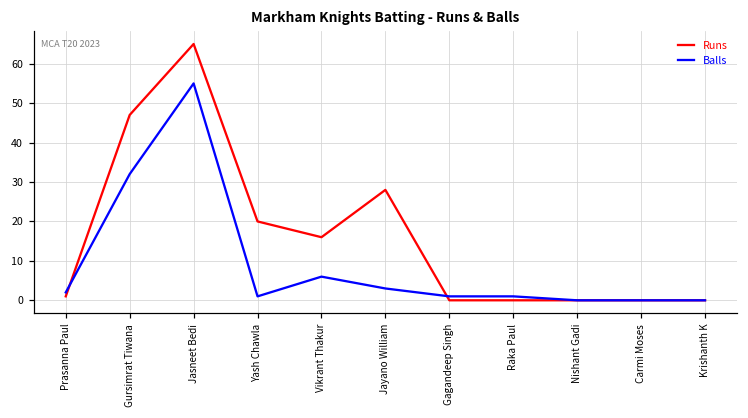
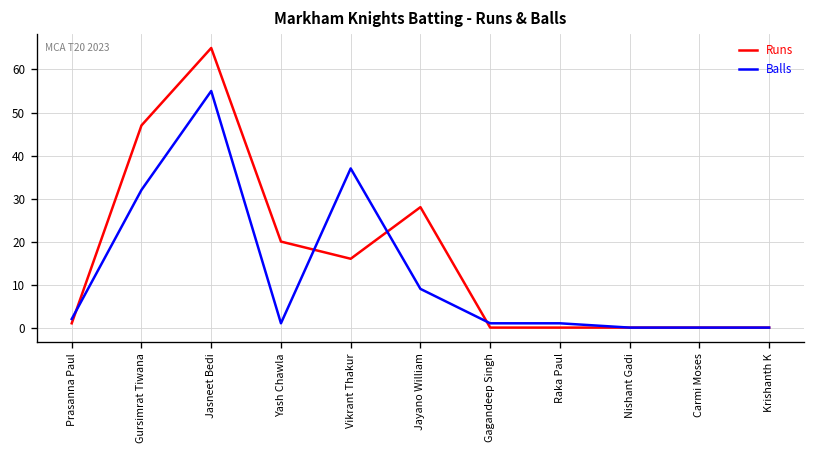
Balls, Vikrant Thakur: 6 -> 37
Balls, Jayano William: 3 -> 9
